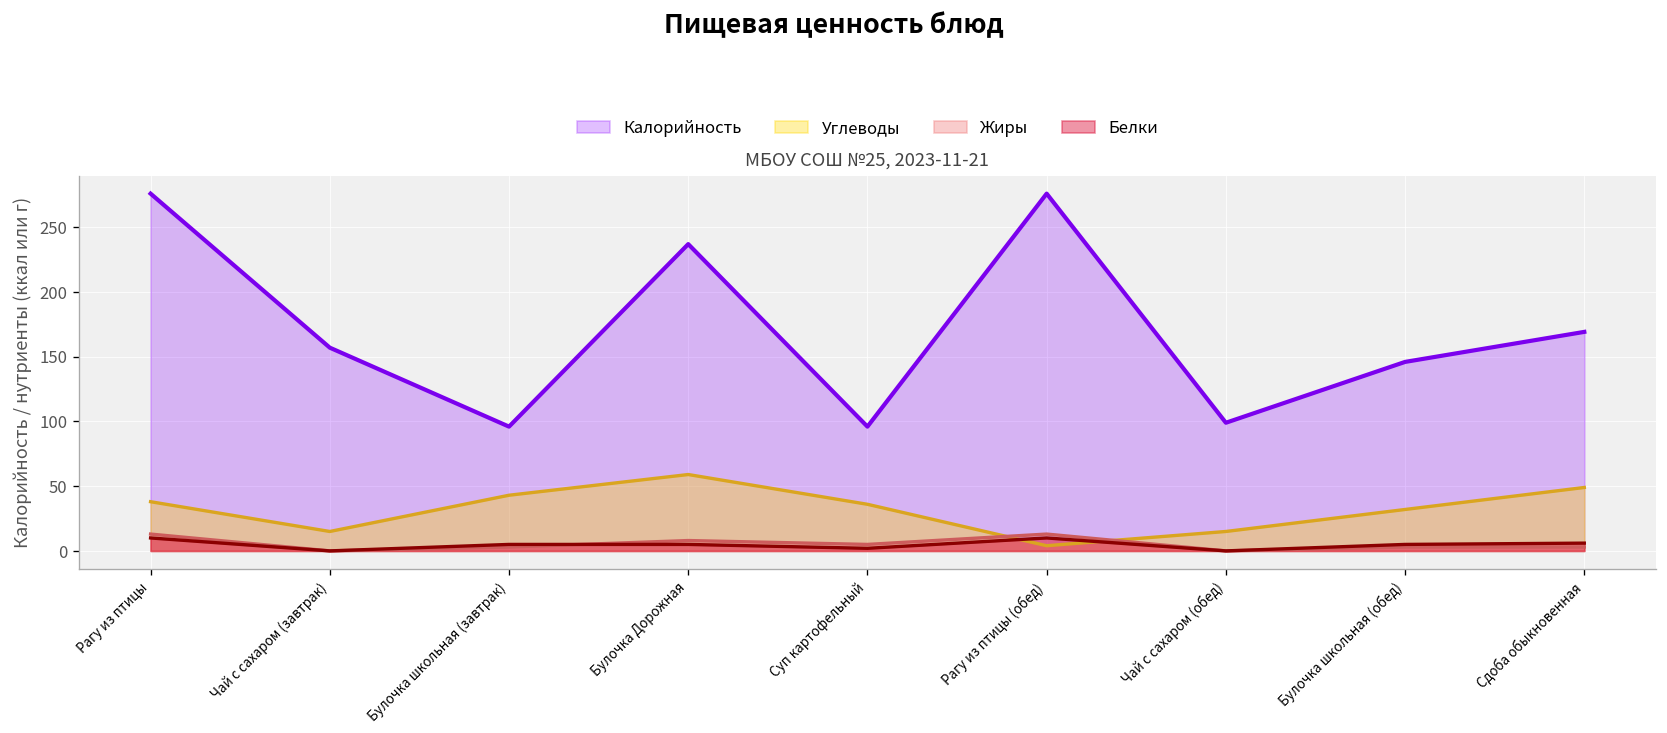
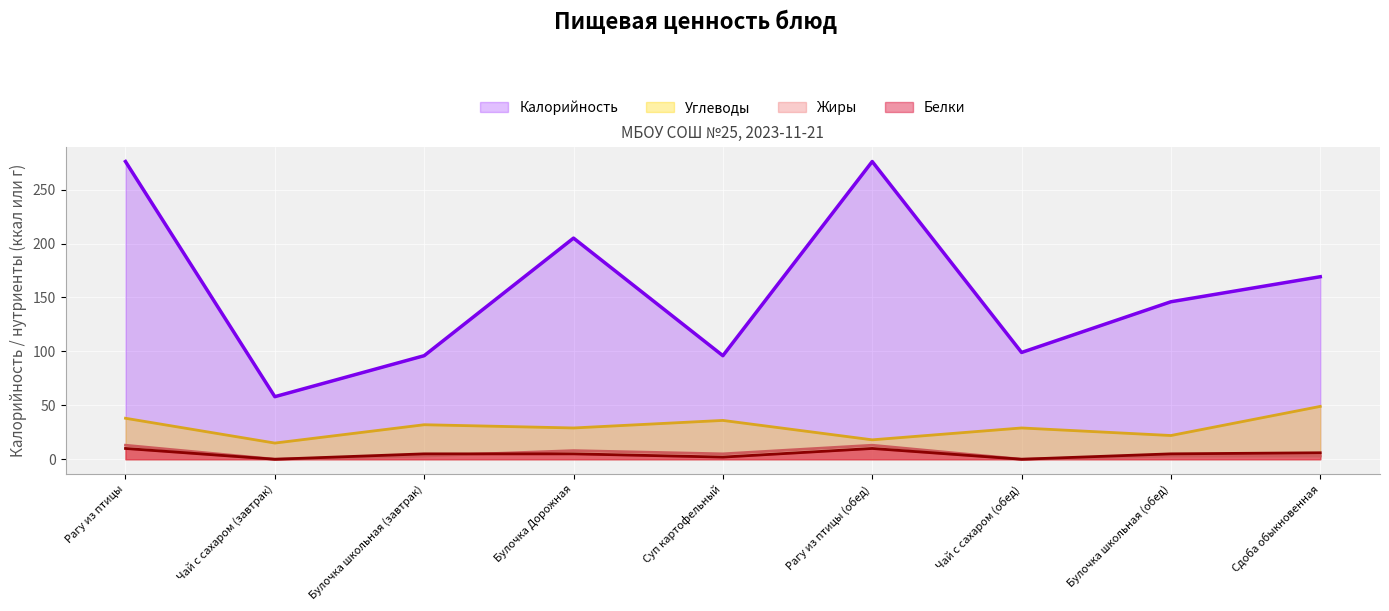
Калорийность, Чай с сахаром (завтрак): 157 -> 58
Углеводы, Булочка школьная (завтрак): 43 -> 32
Калорийность, Булочка Дорожная: 237 -> 205
Углеводы, Булочка Дорожная: 59 -> 29
Углеводы, Рагу из птицы (обед): 4 -> 18
Углеводы, Чай с сахаром (обед): 15 -> 29
Углеводы, Булочка школьная (обед): 32 -> 22
